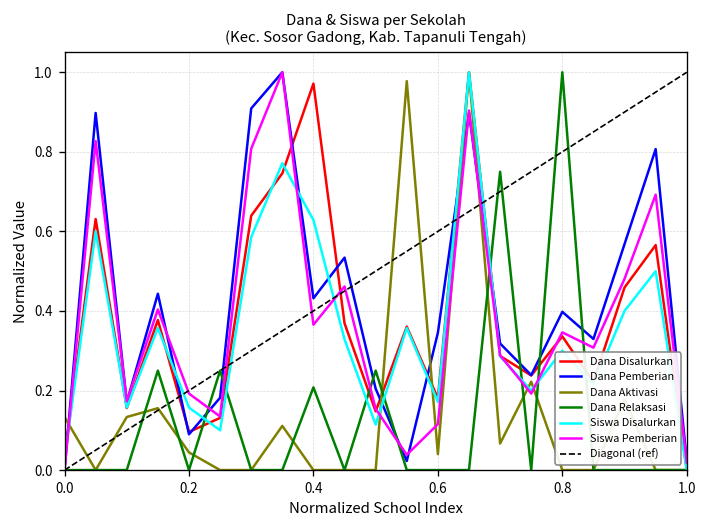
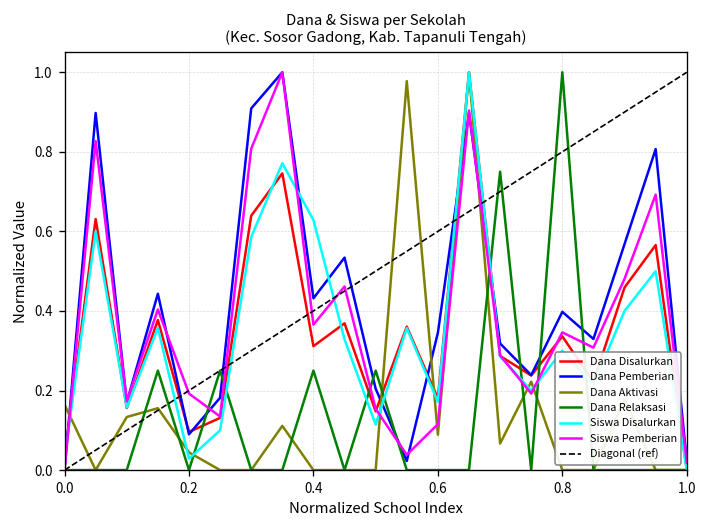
Dana Aktivasi, 0.0: 0.13 -> 0.16
Siswa Disalurkan, 0.2: 0.16 -> 0.03
Dana Disalurkan, 0.4: 0.97 -> 0.31
Dana Relaksasi, 0.4: 0.21 -> 0.25
Dana Aktivasi, 0.6: 0.04 -> 0.09
